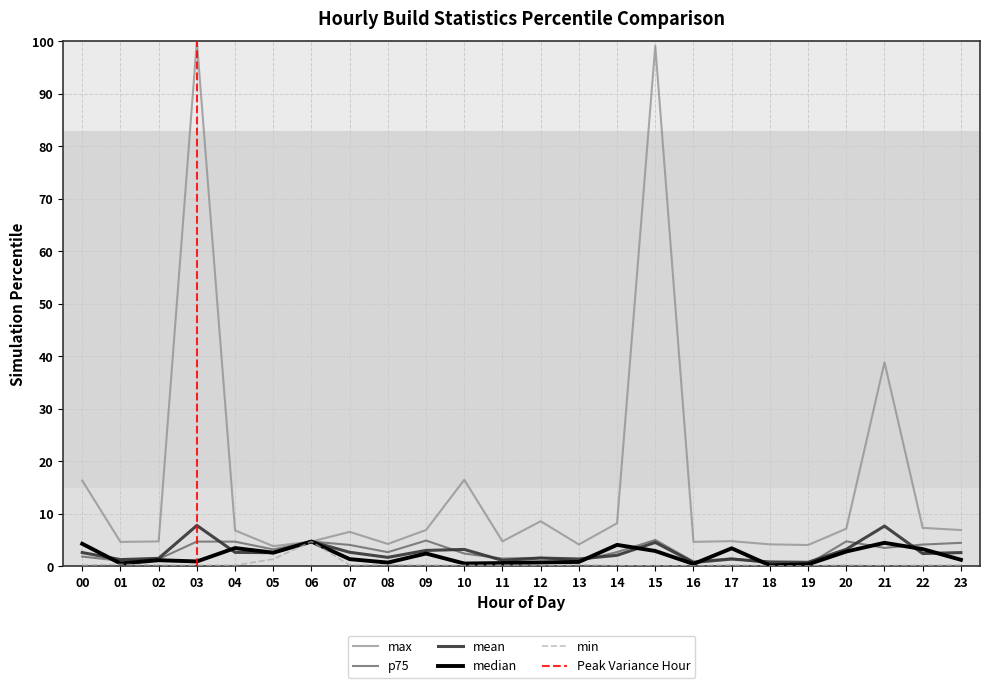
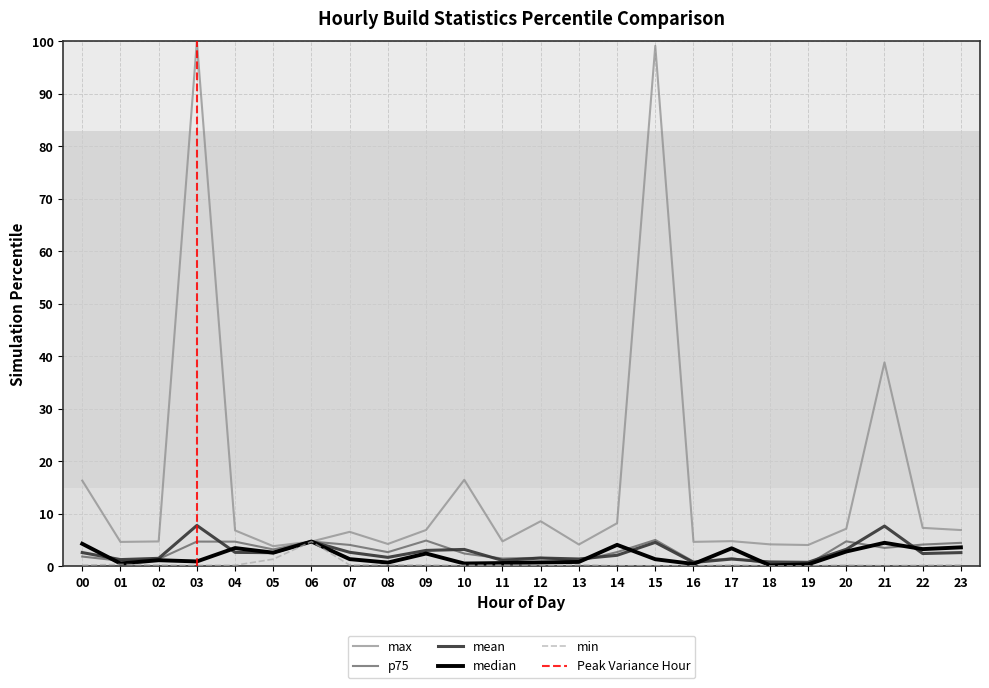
median, 15: 3 -> 1
median, 23: 1 -> 4
